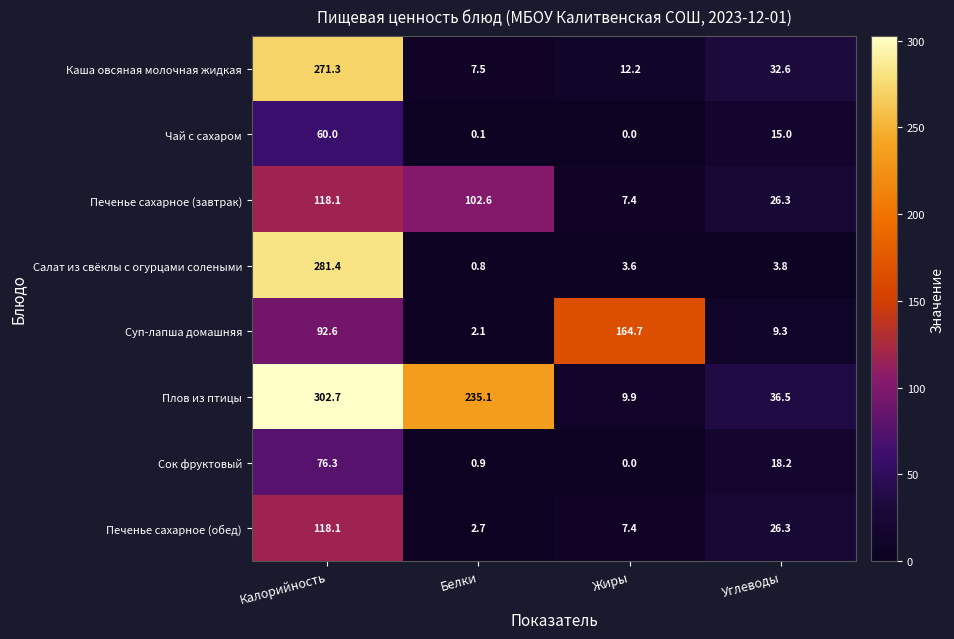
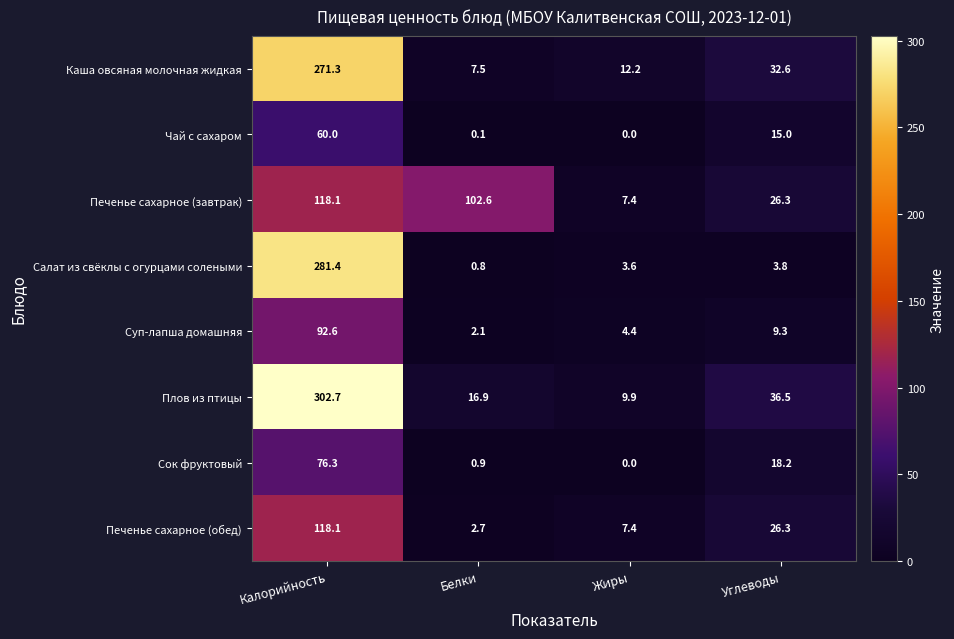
Суп-лапша домашняя, Жиры: 164.7 -> 4.4
Плов из птицы, Белки: 235.1 -> 16.9
